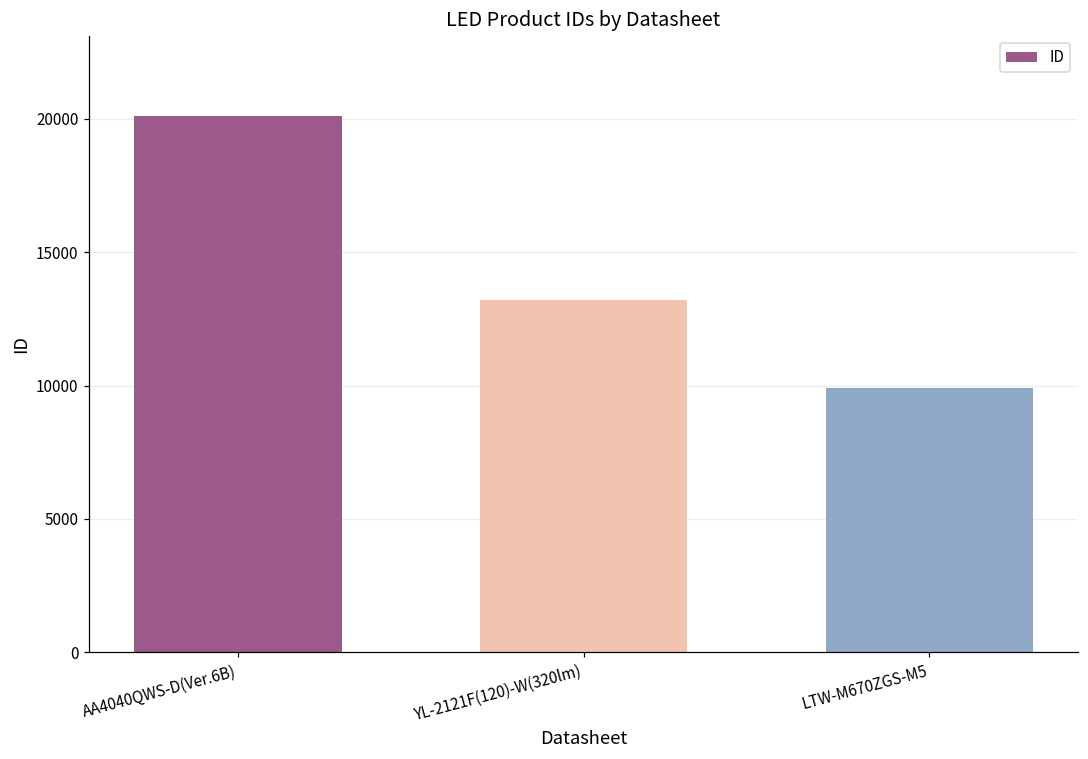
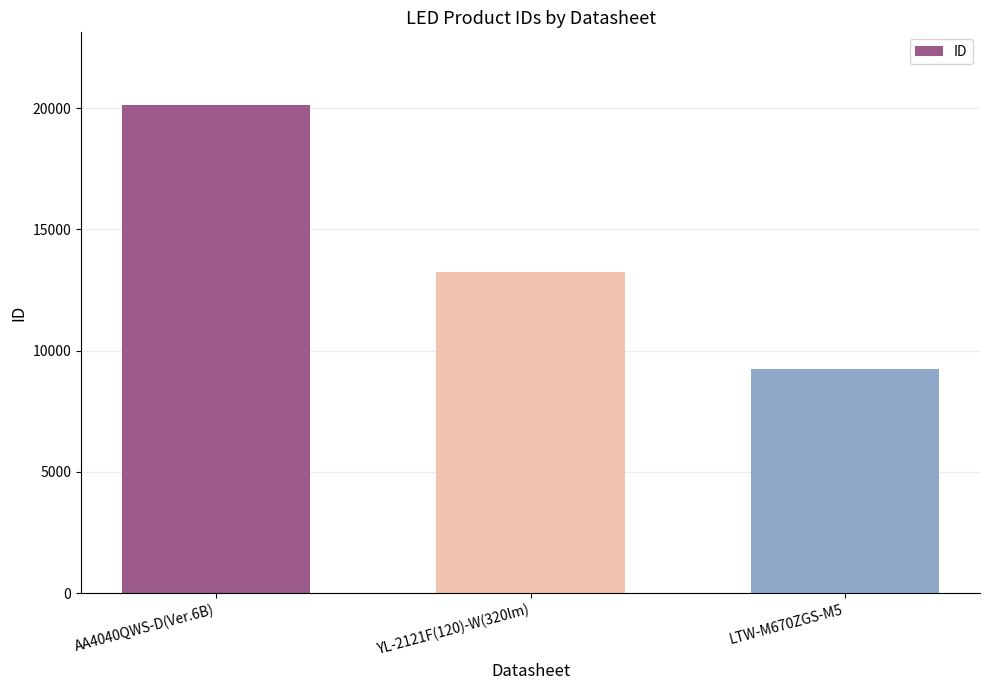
LTW-M670ZGS-M5: 9900 -> 9200
